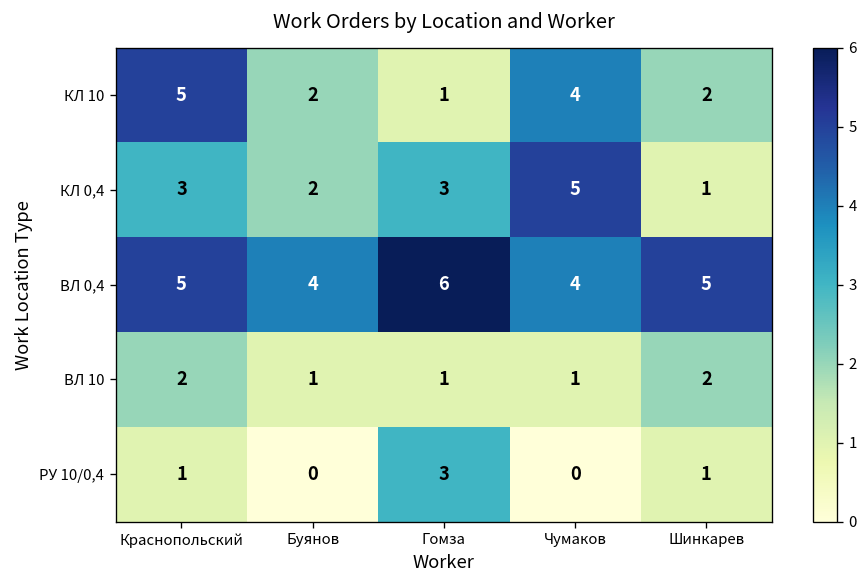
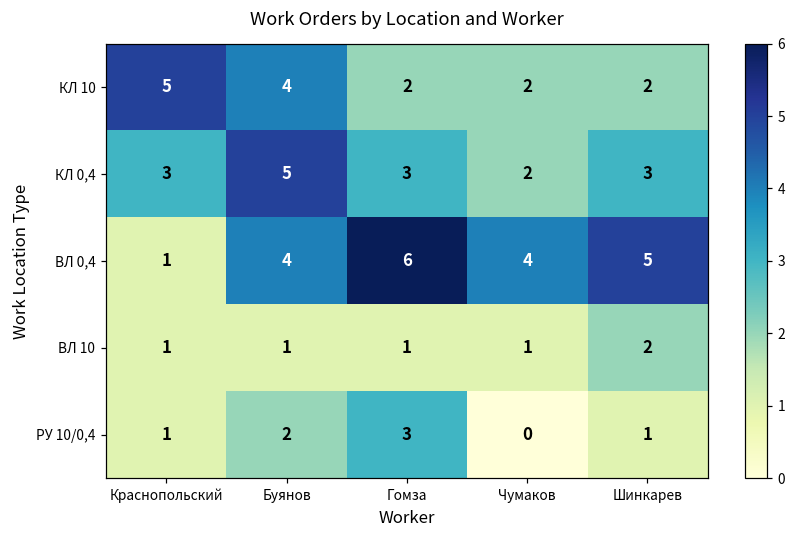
КЛ 10, Буянов: 2 -> 4
КЛ 10, Гомза: 1 -> 2
КЛ 10, Чумаков: 4 -> 2
КЛ 0,4, Буянов: 2 -> 5
КЛ 0,4, Чумаков: 5 -> 2
КЛ 0,4, Шинкарев: 1 -> 3
ВЛ 0,4, Краснопольский: 5 -> 1
ВЛ 10, Краснопольский: 2 -> 1
РУ 10/0,4, Буянов: 0 -> 2
